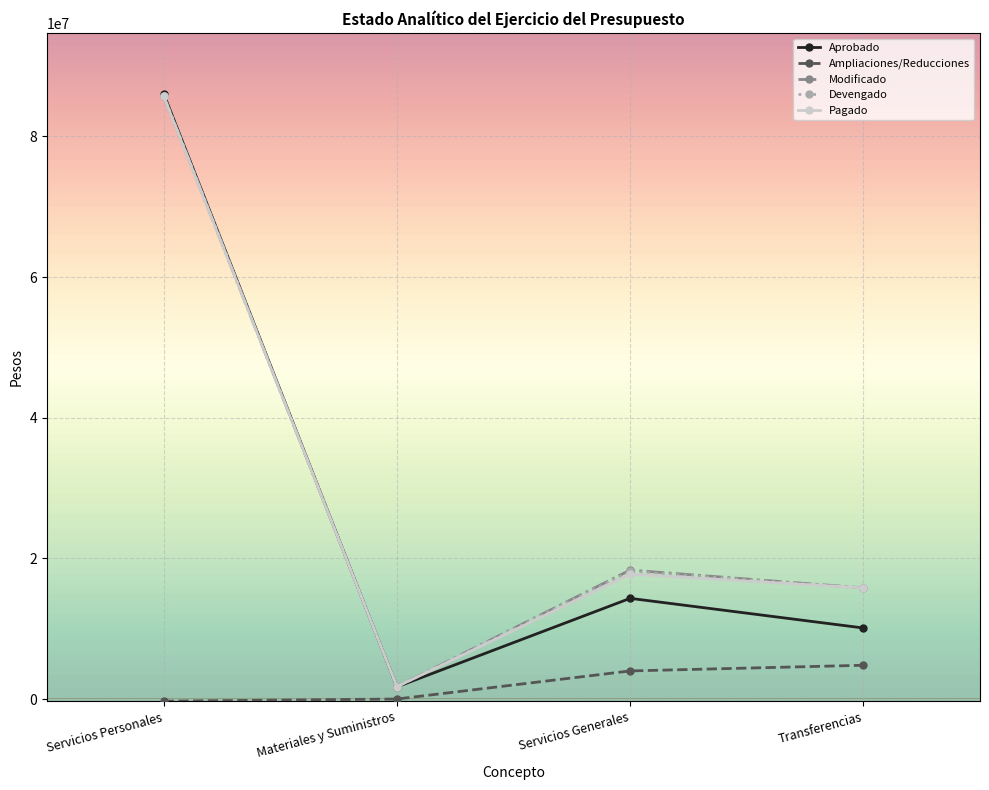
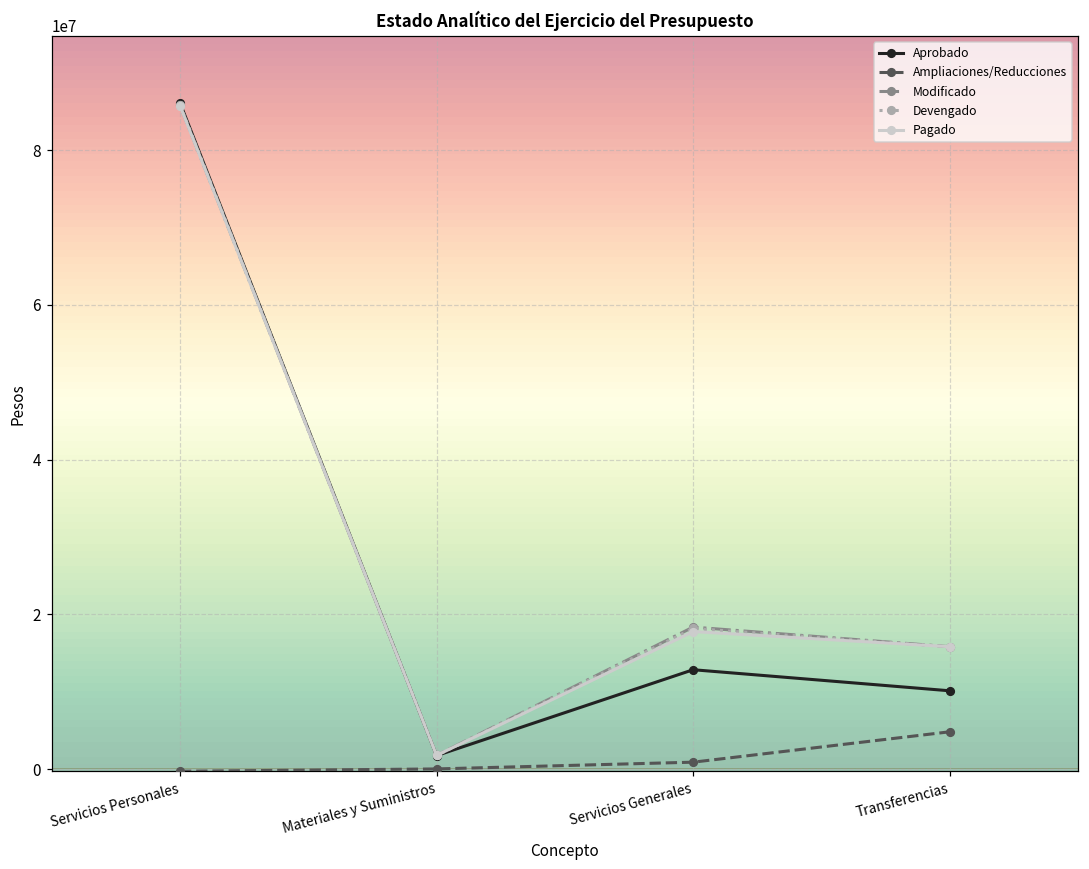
Aprobado, Servicios Generales: 14000000 -> 13000000
Ampliaciones/Reducciones, Servicios Generales: 4000000 -> 1000000
